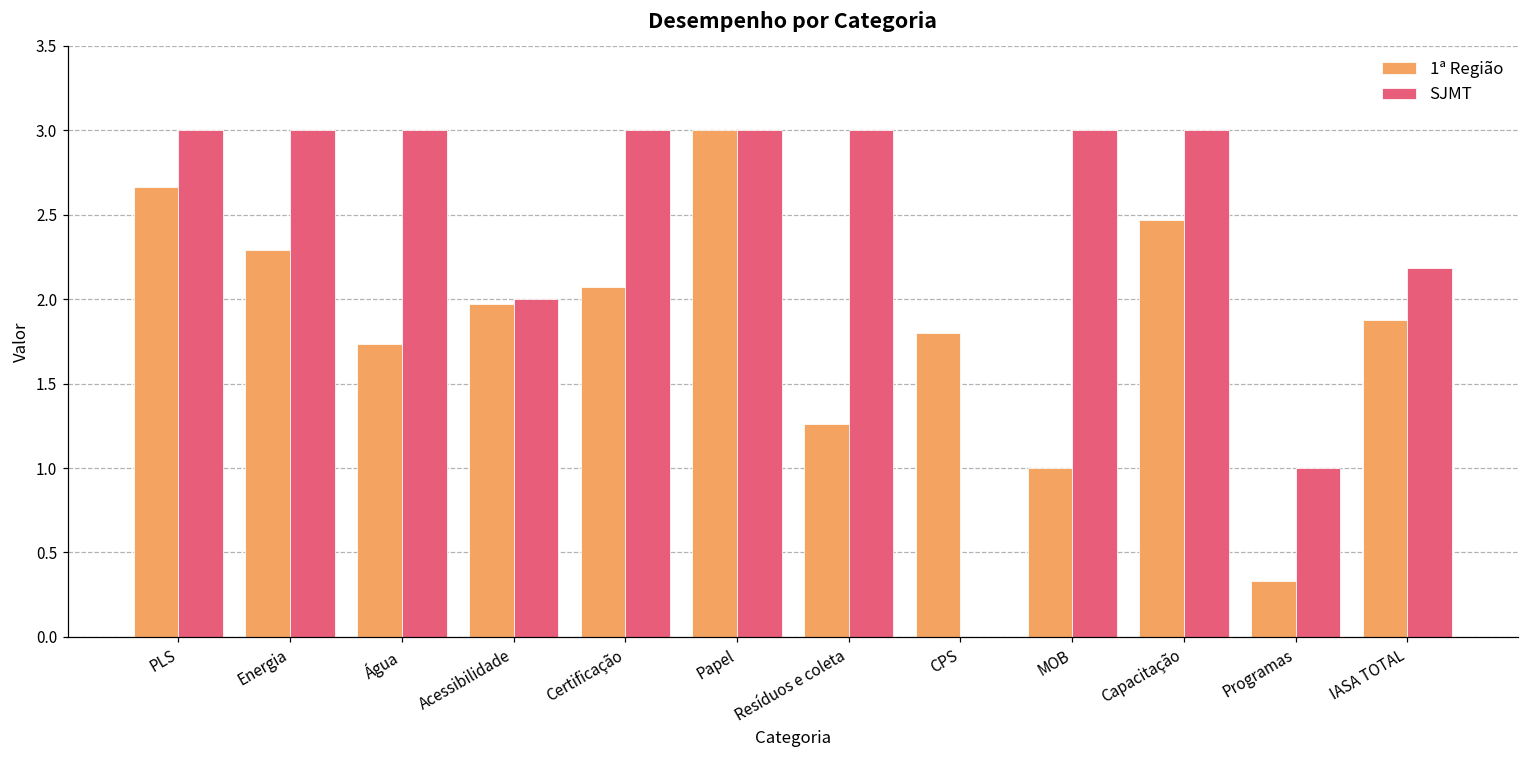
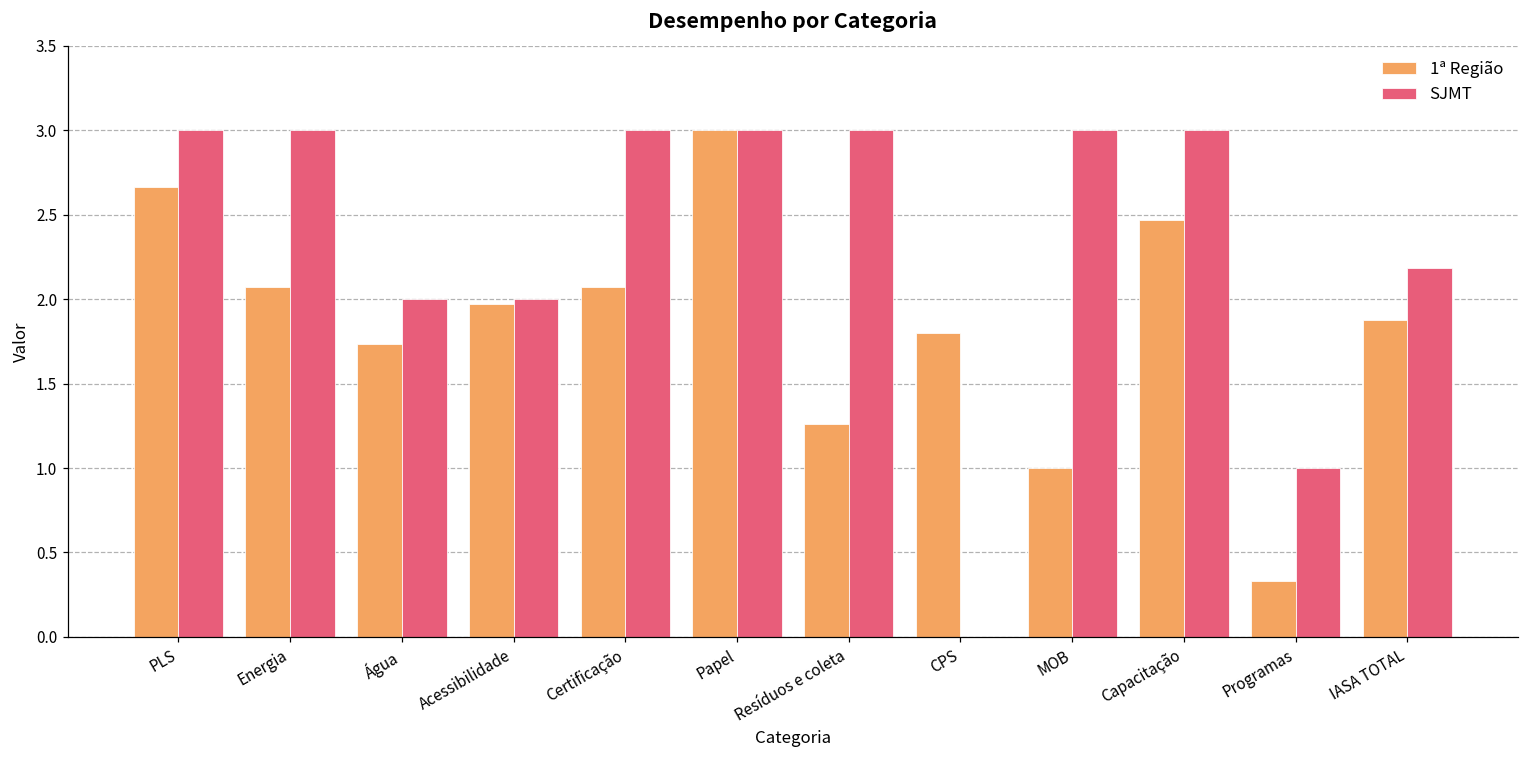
1ª Região, Energia: 2.29 -> 2.07
SJMT, Água: 3 -> 2
